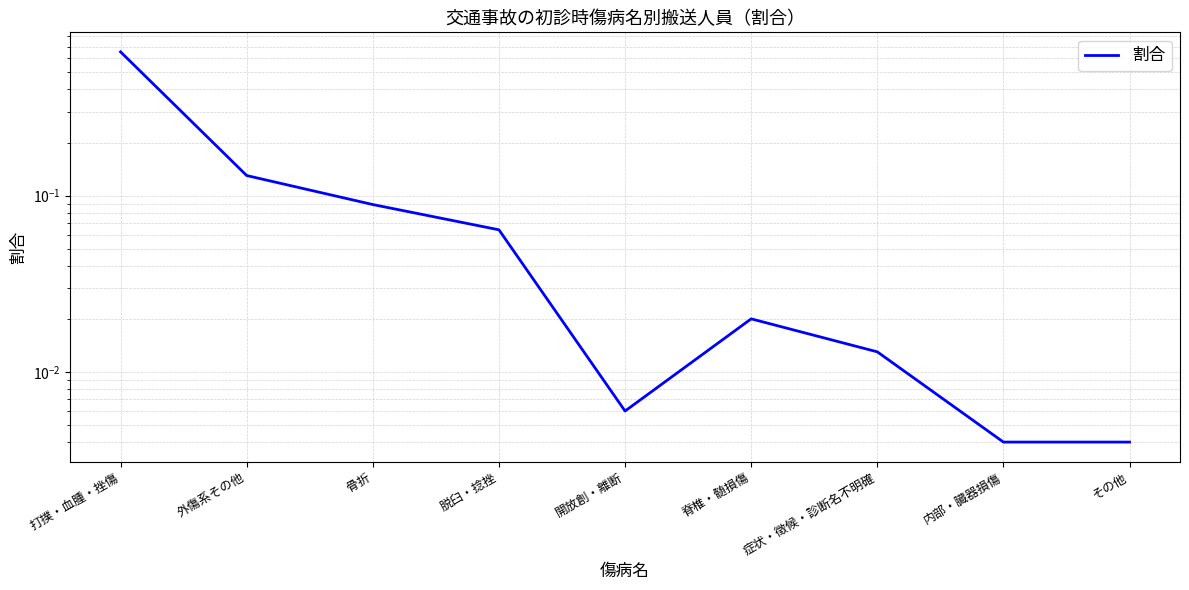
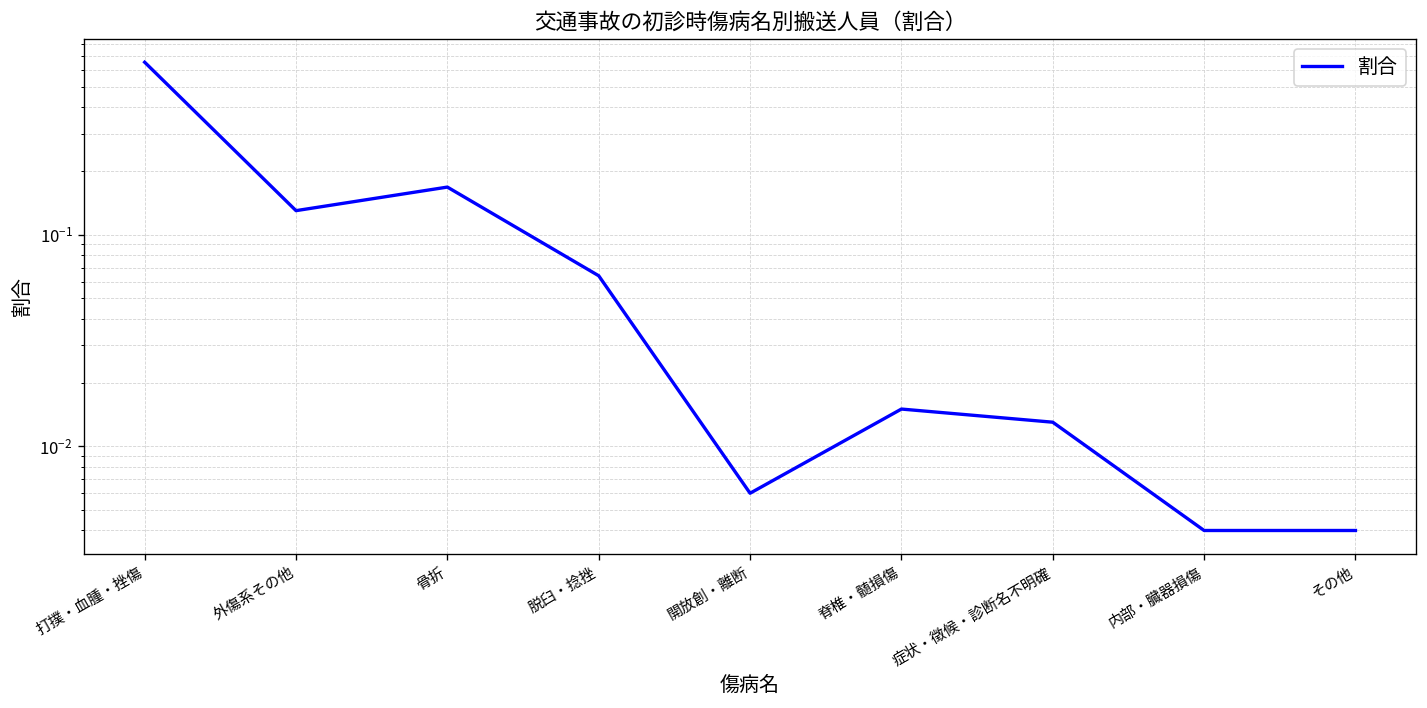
骨折: 0.09 -> 0.17
脊椎・髄損傷: 0.020 -> 0.015
